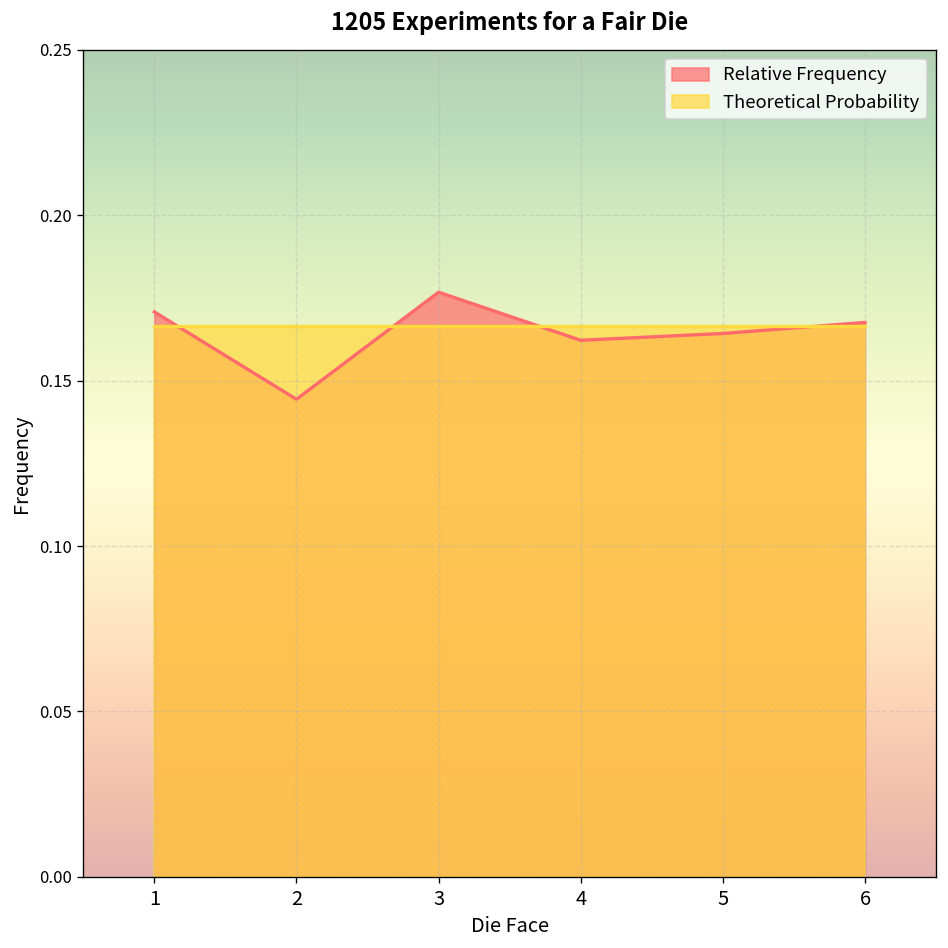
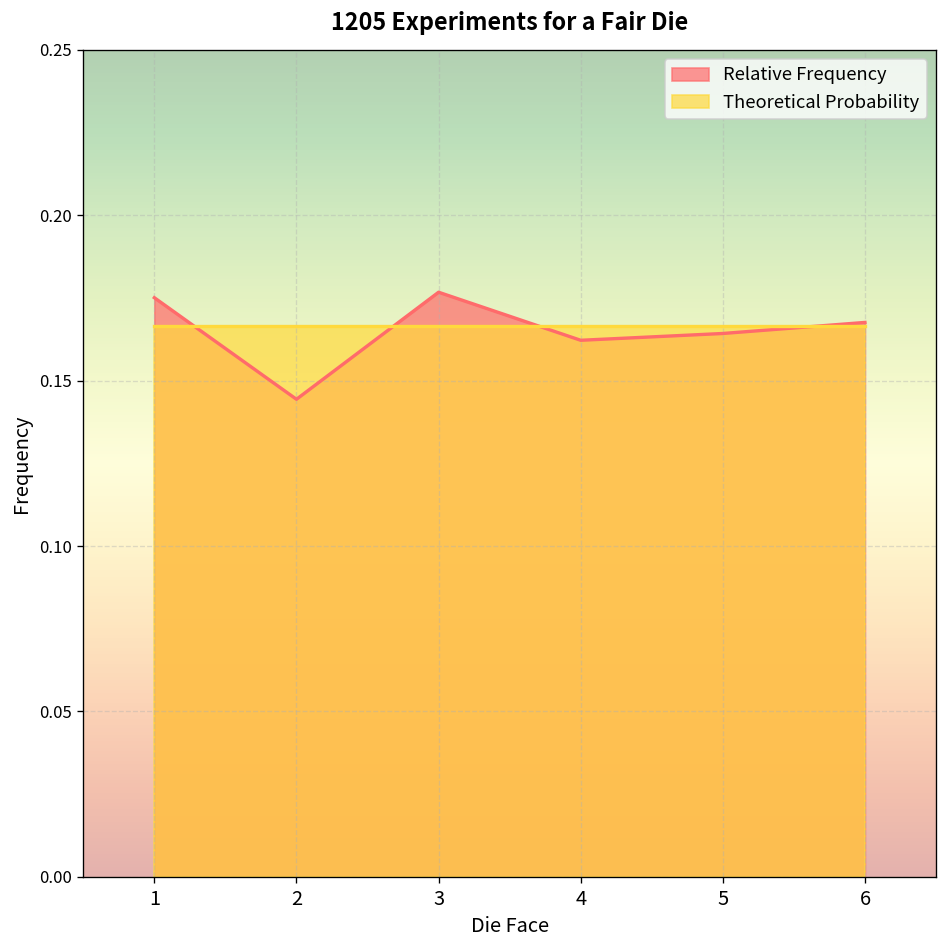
Relative Frequency, 1: 0.171 -> 0.175
